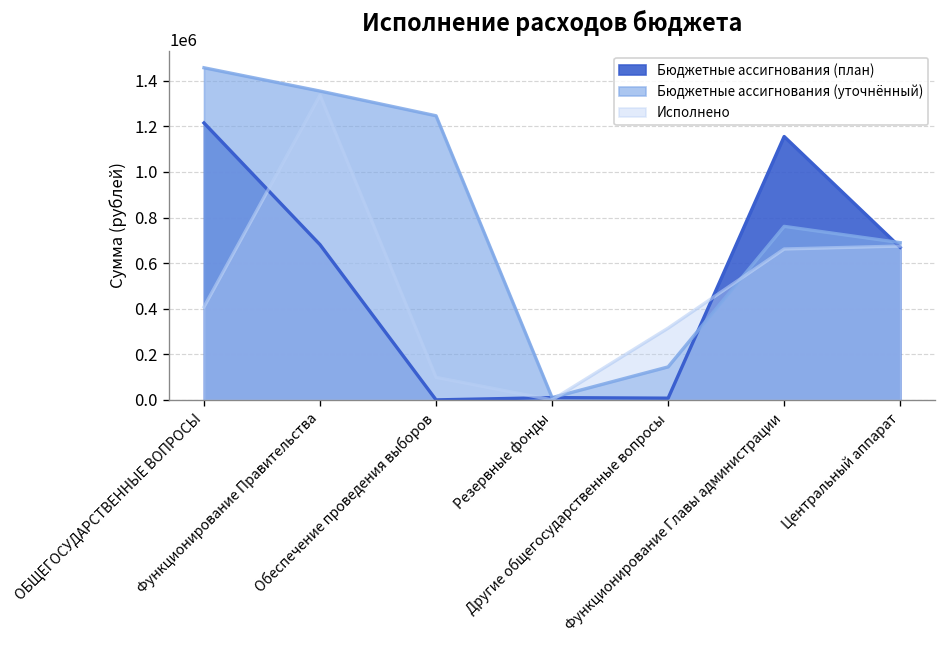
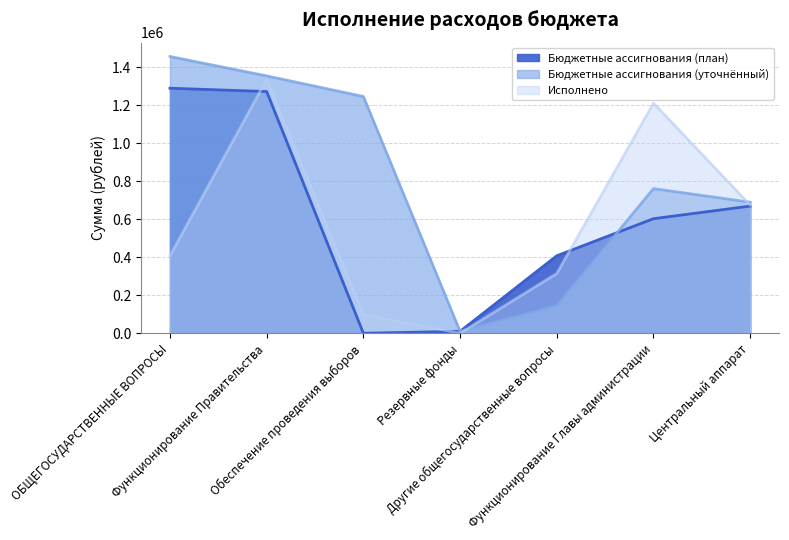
Бюджетные ассигнования (план), ОБЩЕГОСУДАРСТВЕННЫЕ ВОПРОСЫ: 1210000 -> 1290000
Бюджетные ассигнования (план), Функционирование Правительства: 680000 -> 1270000
Бюджетные ассигнования (план), Другие общегосударственные вопросы: 10000 -> 410000
Бюджетные ассигнования (план), Функционирование Главы администрации: 1160000 -> 600000
Исполнено, Функционирование Главы администрации: 660000 -> 1210000
